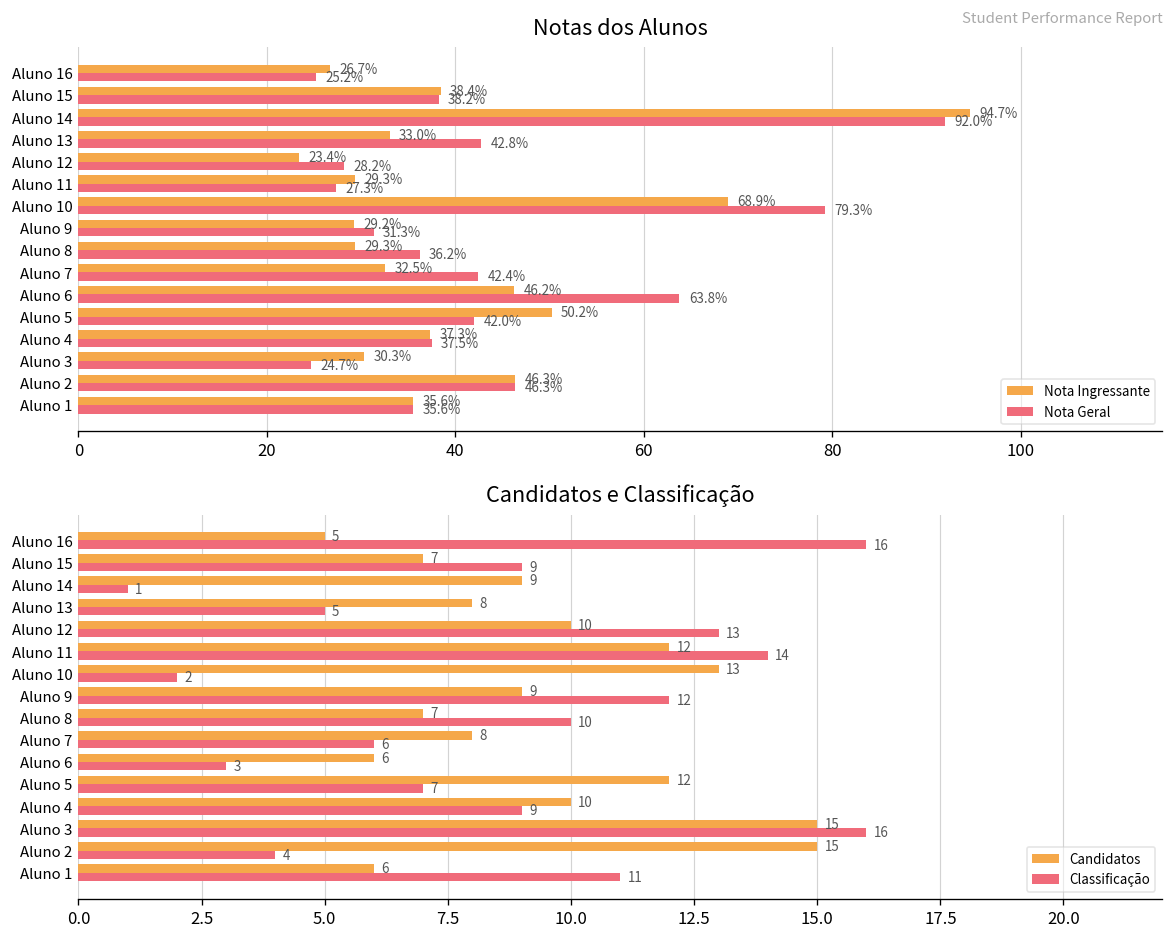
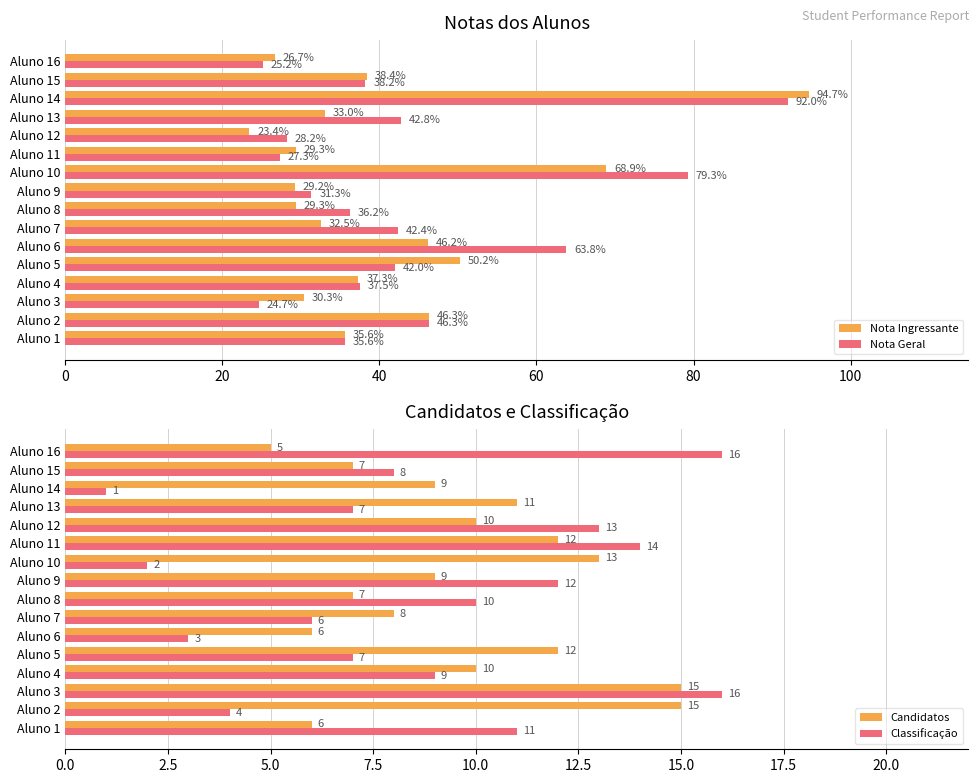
Candidatos e Classificação, Classificação, Aluno 15: 9 -> 8
Candidatos e Classificação, Candidatos, Aluno 13: 8 -> 11
Candidatos e Classificação, Classificação, Aluno 13: 5 -> 7
